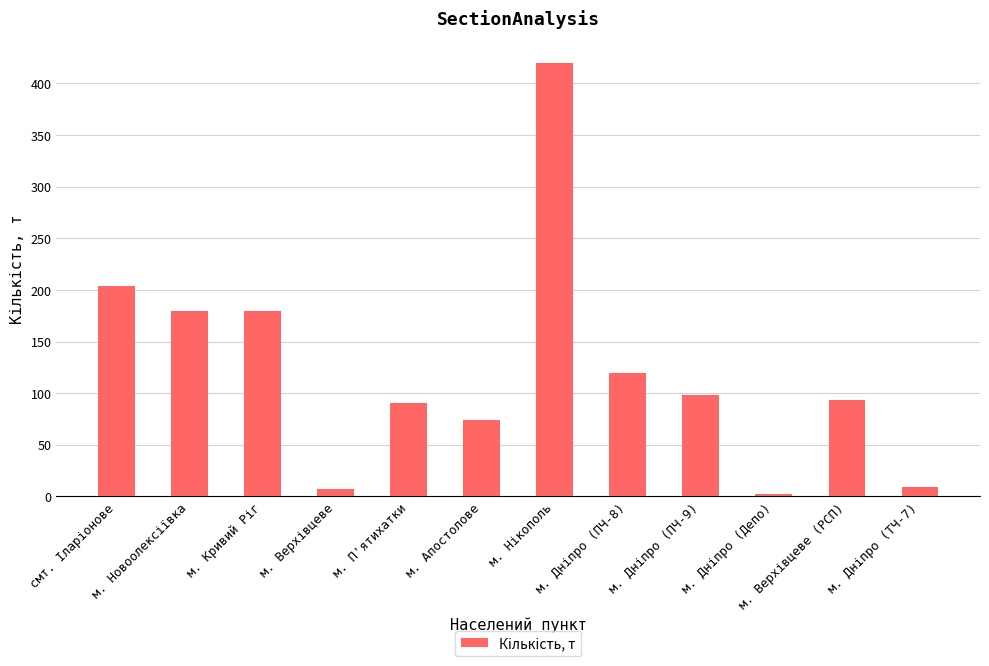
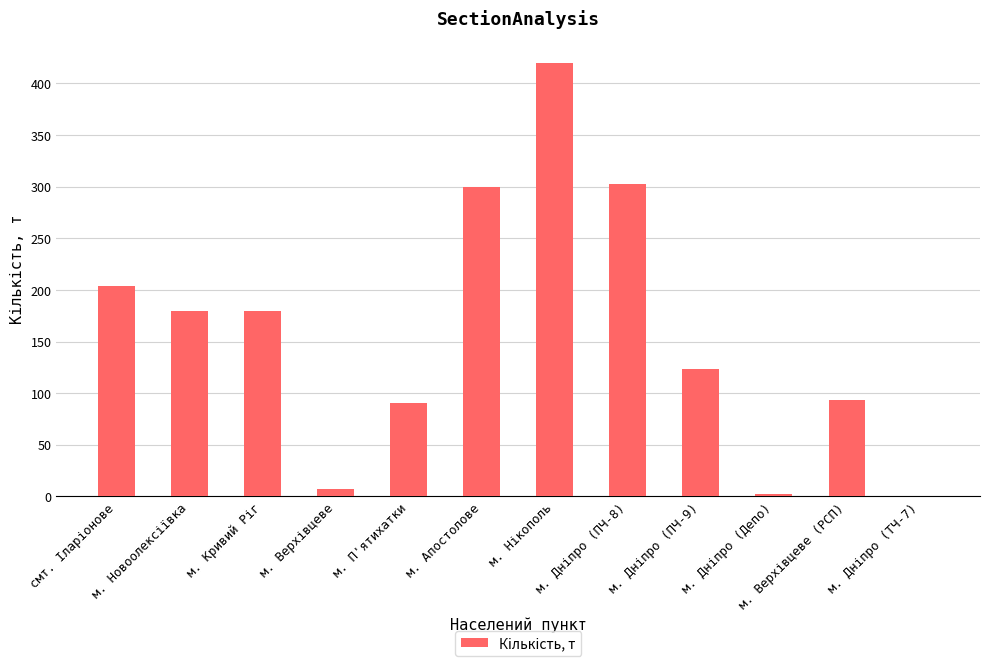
м. Апостолове: 74 -> 300
м. Дніпро (ПЧ-8): 120 -> 303
м. Дніпро (ПЧ-9): 99 -> 123
м. Дніпро (ТЧ-7): 9 -> 0
